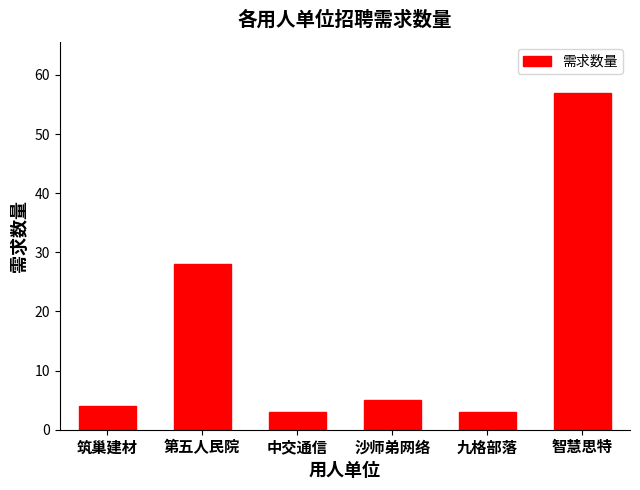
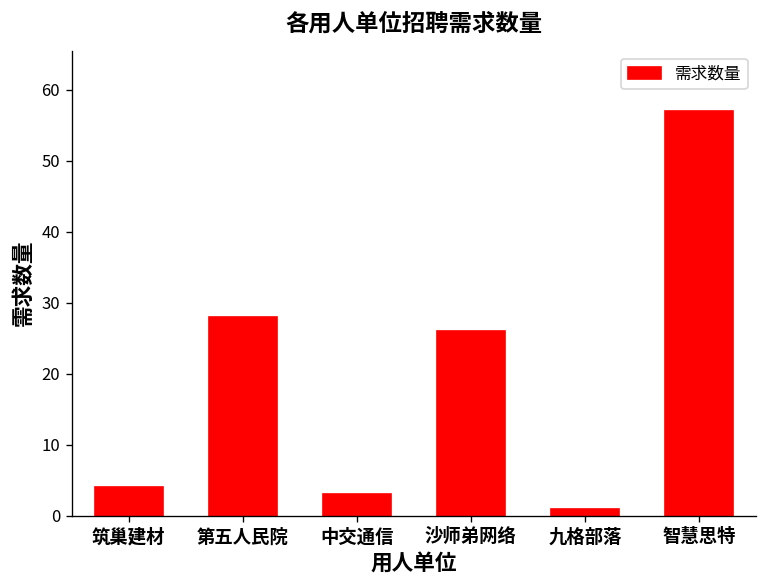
沙师弟网络: 5 -> 26
九格部落: 3 -> 1
